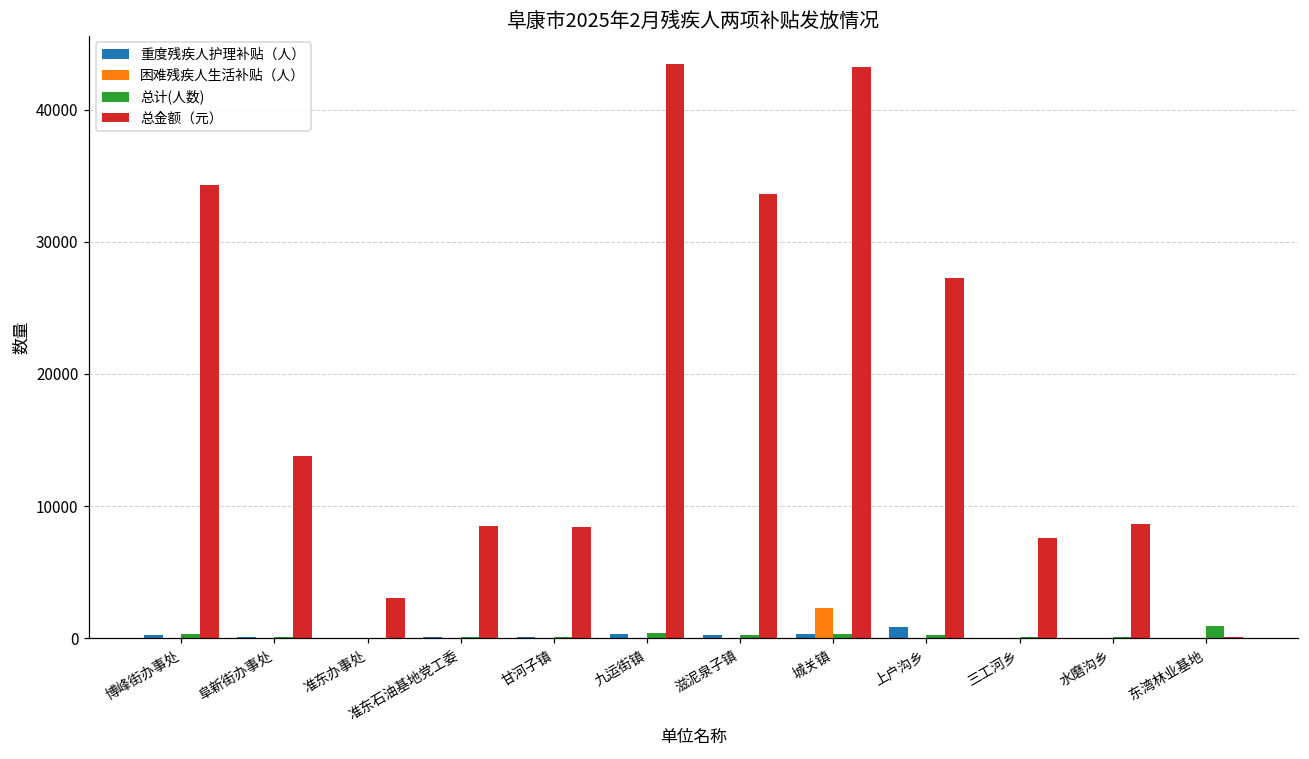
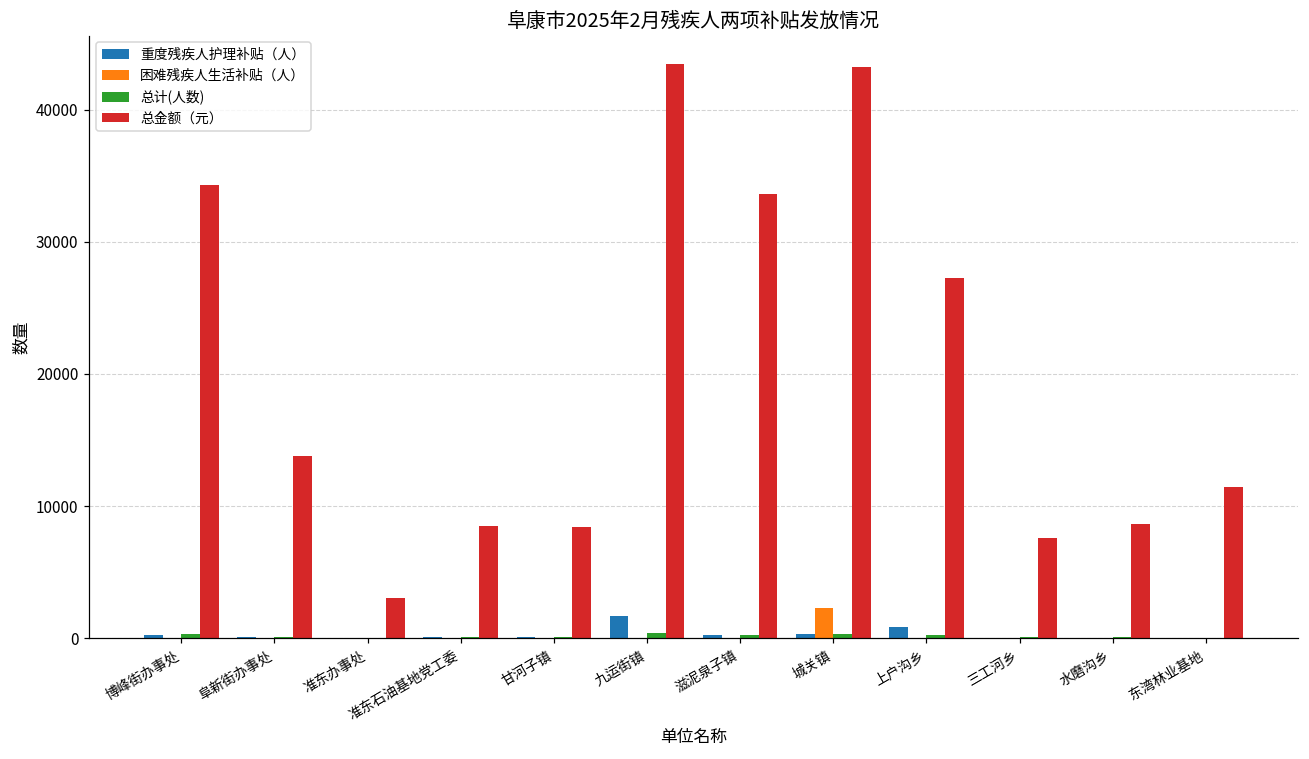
重度残疾人护理补贴（人）, 九运街镇: 300 -> 1700
总计(人数), 东湾林业基地: 900 -> 0
总金额（元）, 东湾林业基地: 100 -> 11500
